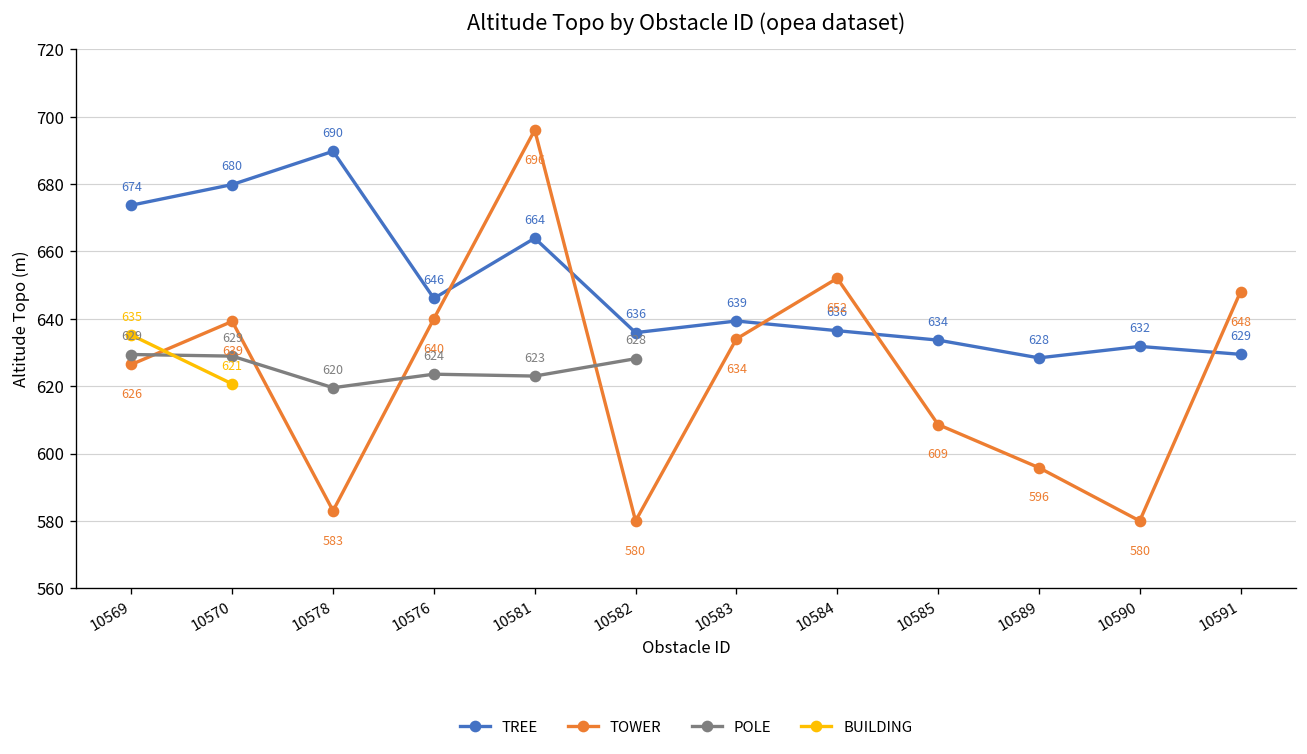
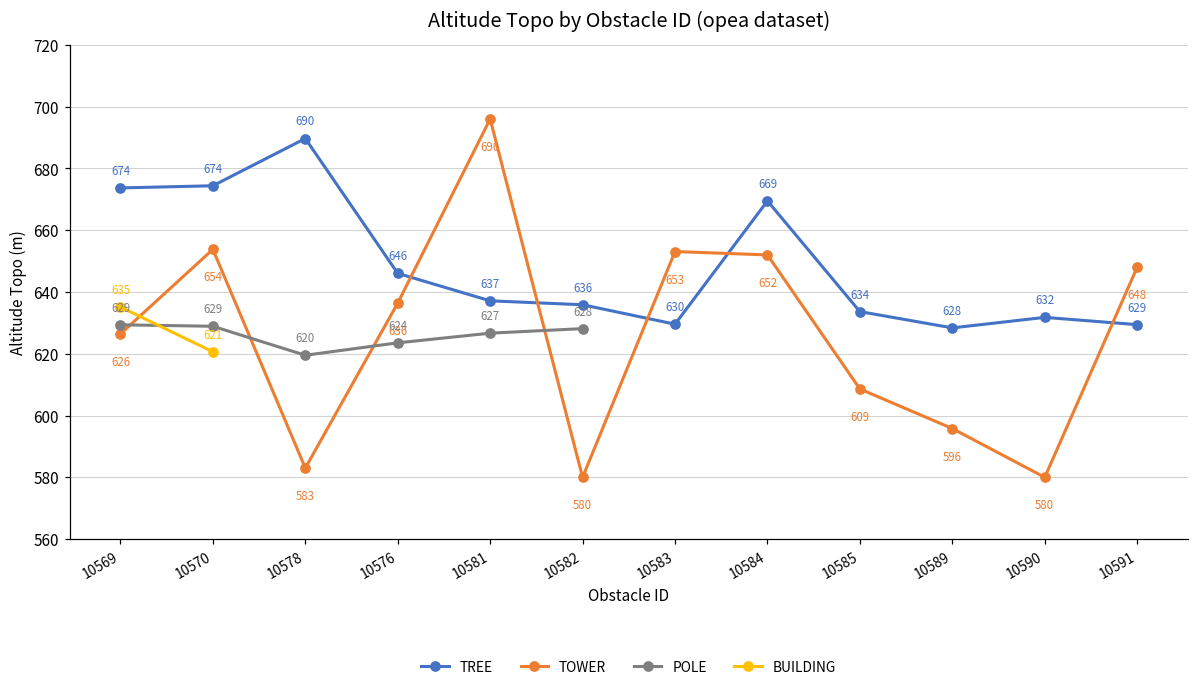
TREE, 10570: 680 -> 674
TOWER, 10570: 639 -> 654
TOWER, 10576: 640 -> 636
TREE, 10581: 664 -> 637
POLE, 10581: 623 -> 627
TREE, 10583: 639 -> 630
TOWER, 10583: 634 -> 653
TREE, 10584: 636 -> 669
